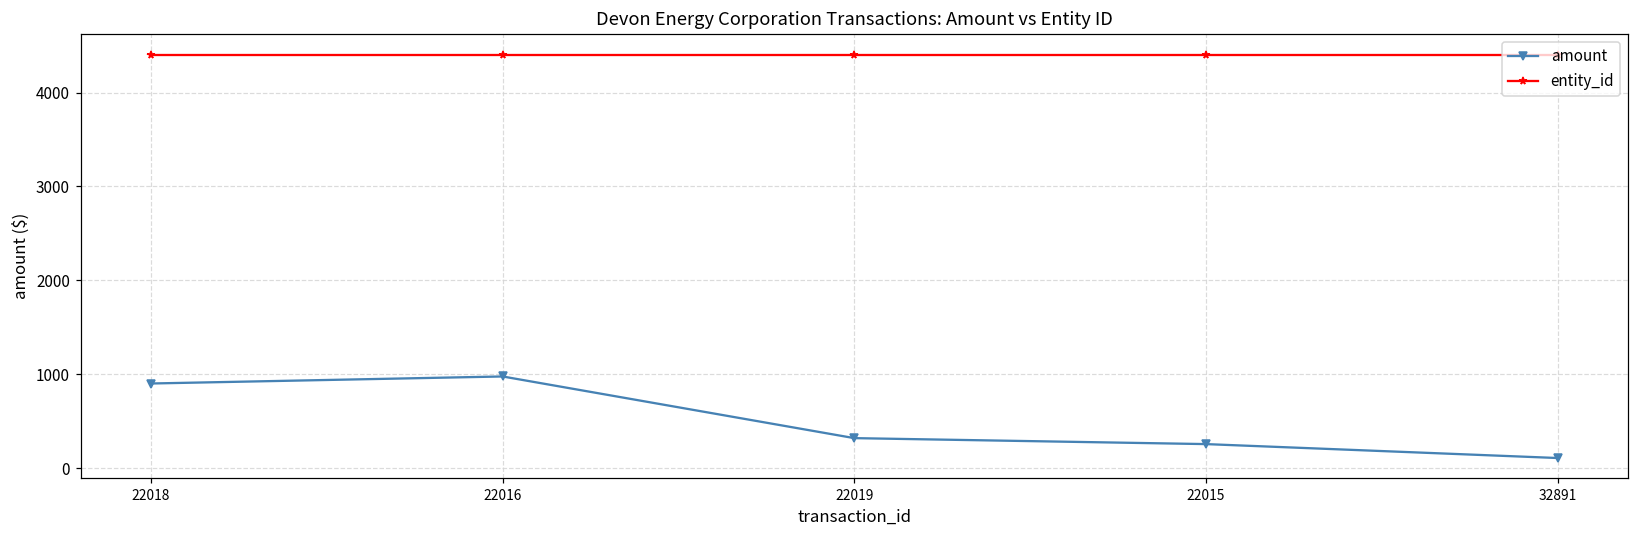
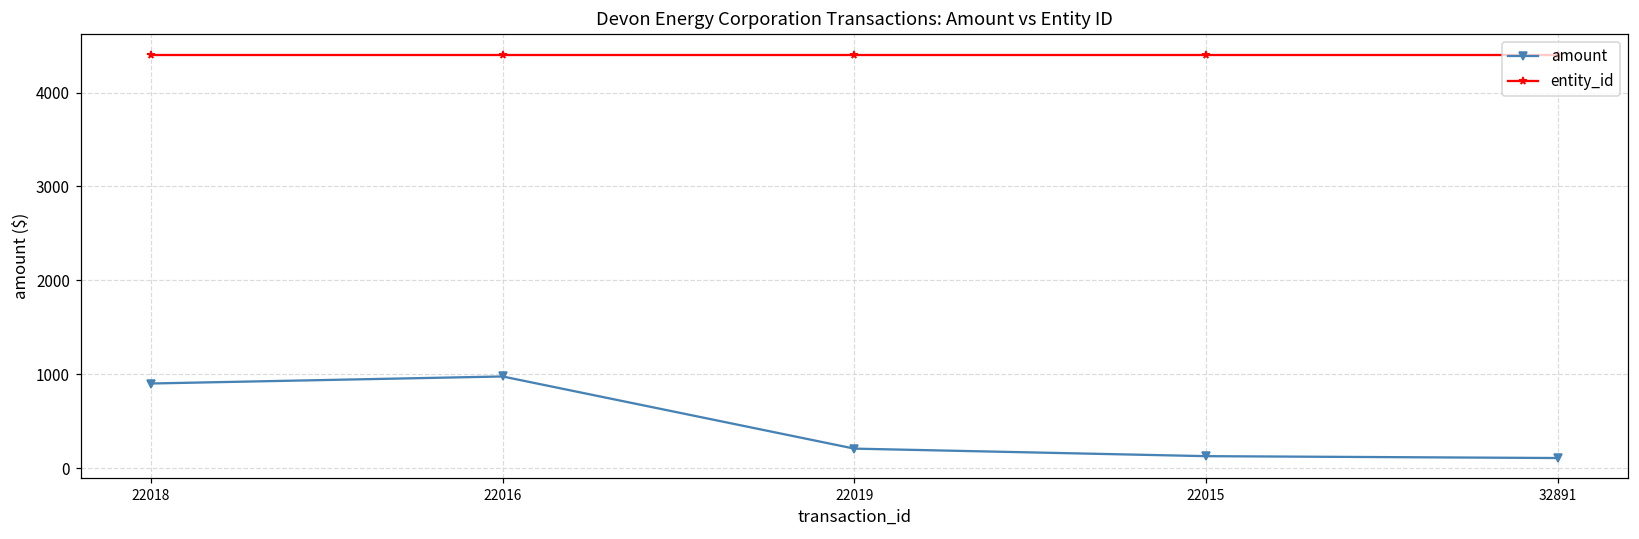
amount, 22019: 300 -> 200
amount, 22015: 300 -> 100
